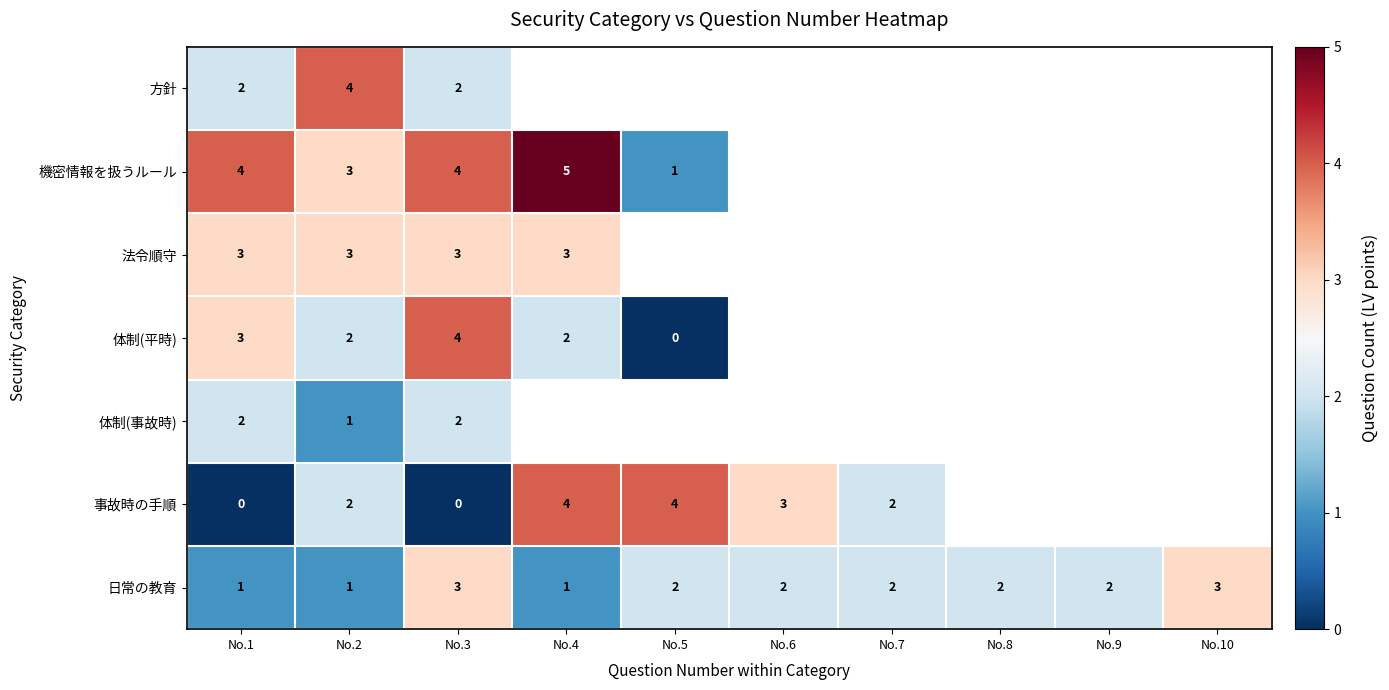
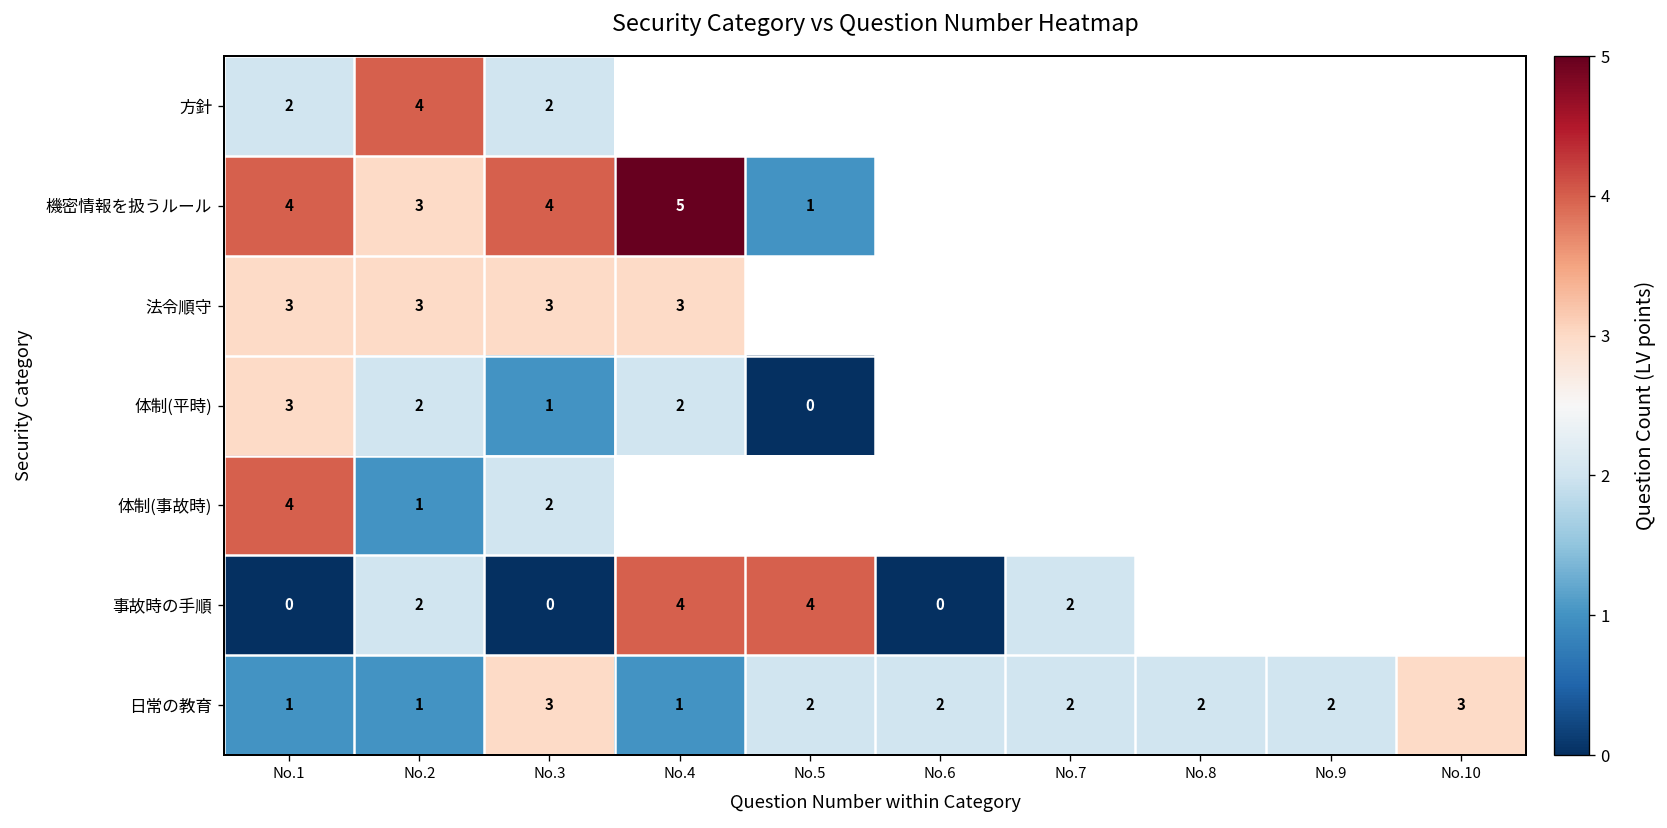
体制(平時), No.3: 4 -> 1
体制(事故時), No.1: 2 -> 4
事故時の手順, No.6: 3 -> 0
